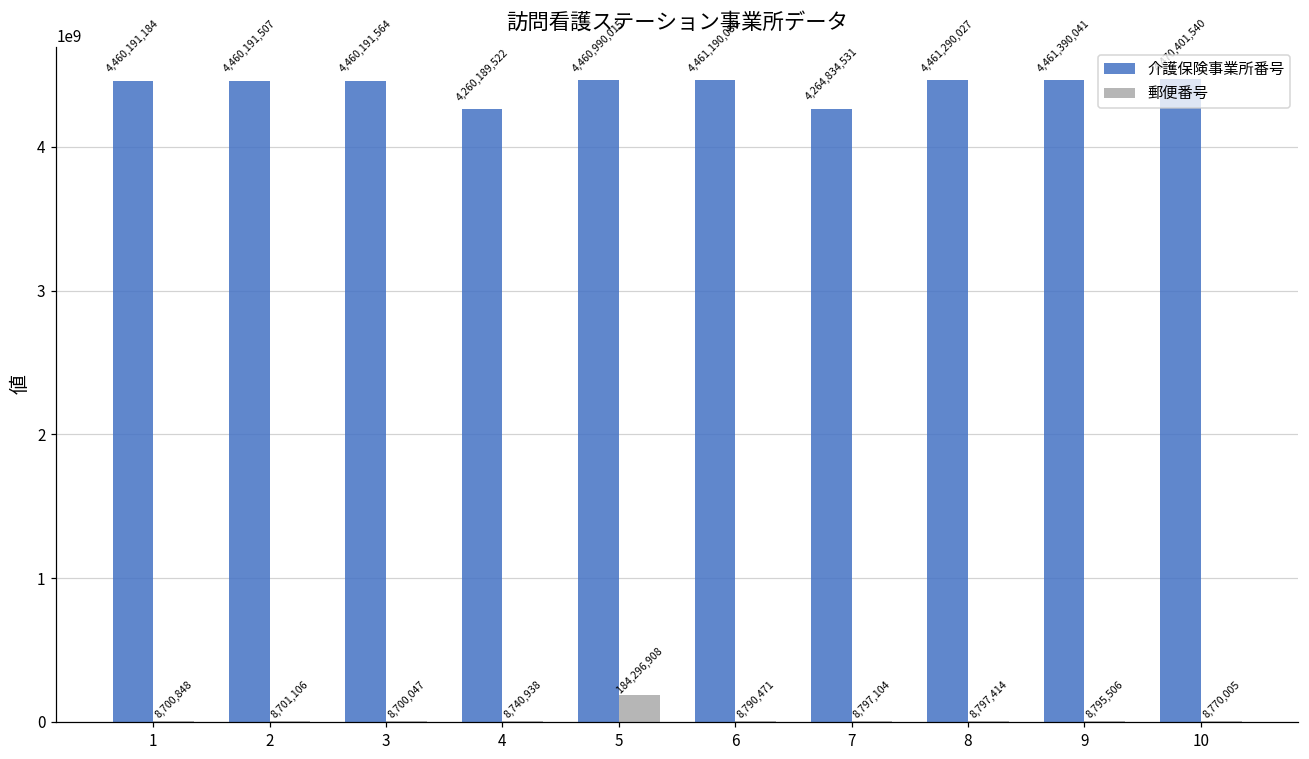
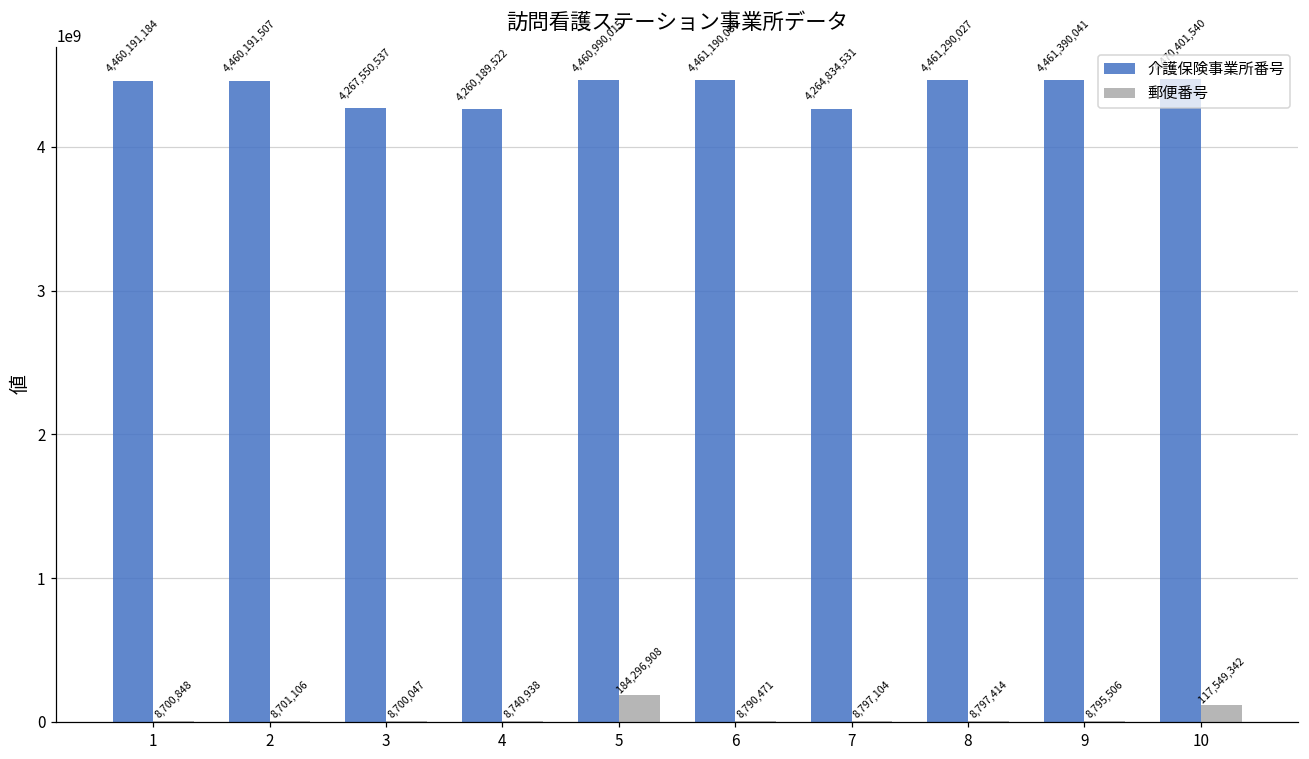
介護保険事業所番号, 3: 4,460,191,564 -> 4,267,550,537
郵便番号, 10: 8,770,005 -> 117,549,342
